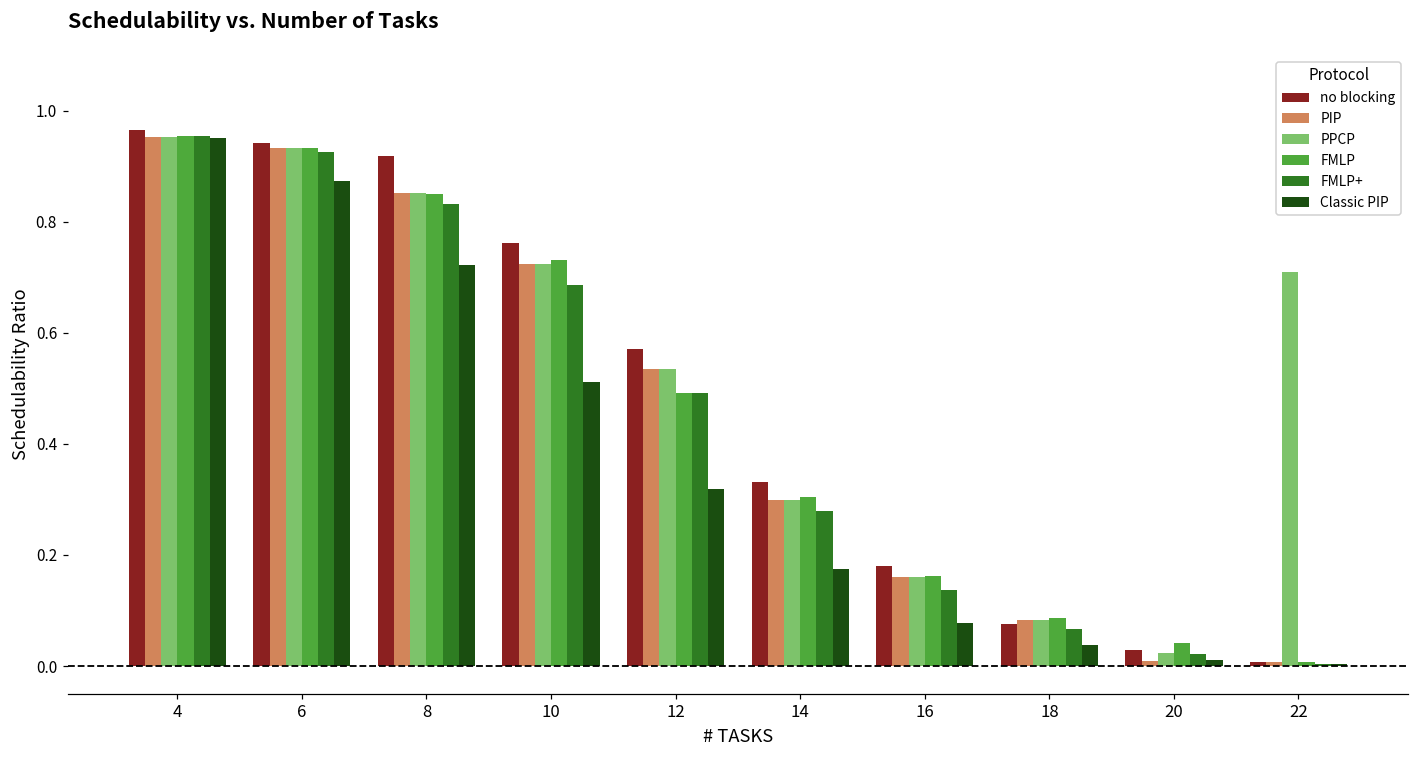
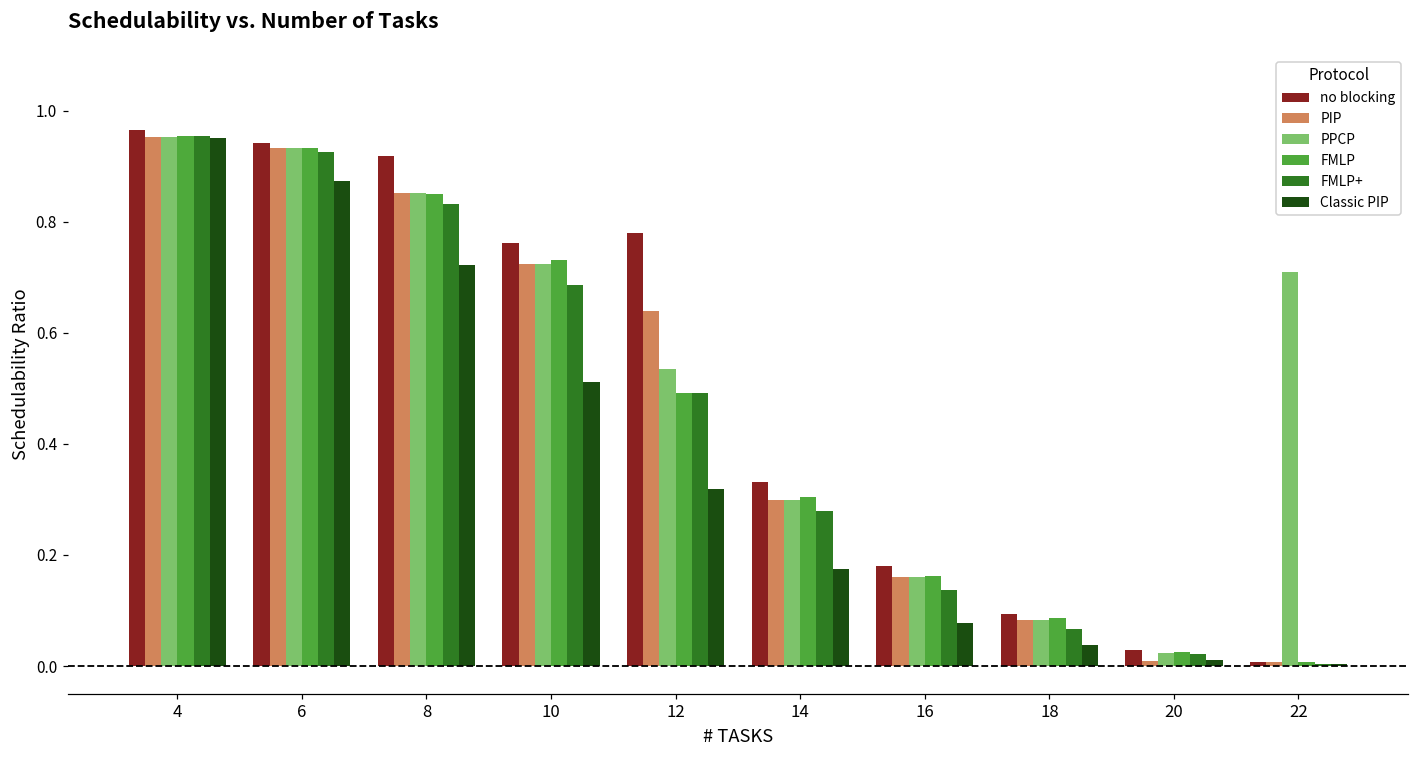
no blocking, 12: 0.57 -> 0.78
PIP, 12: 0.53 -> 0.64
no blocking, 18: 0.08 -> 0.09
FMLP, 20: 0.04 -> 0.02
